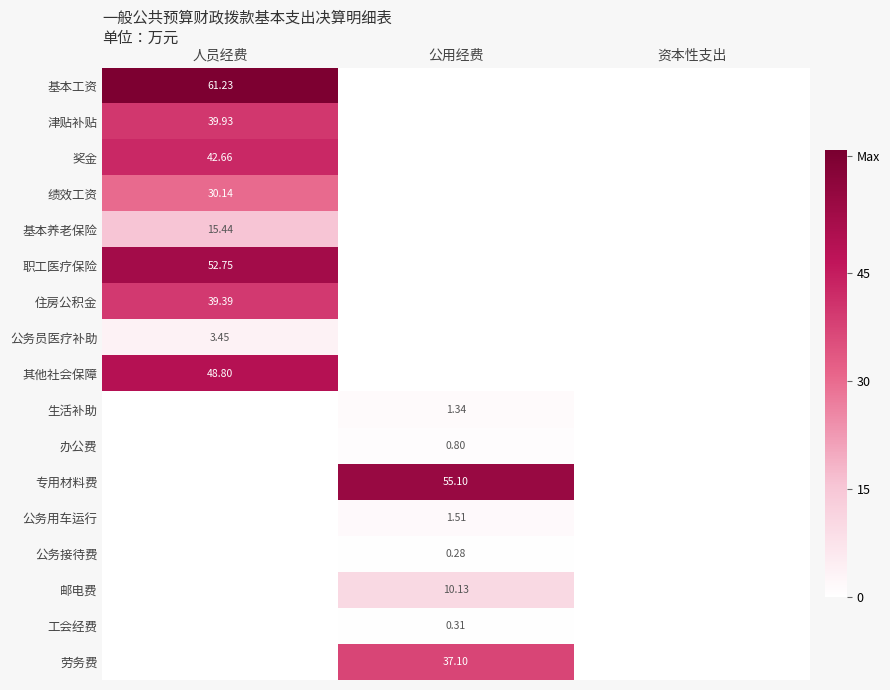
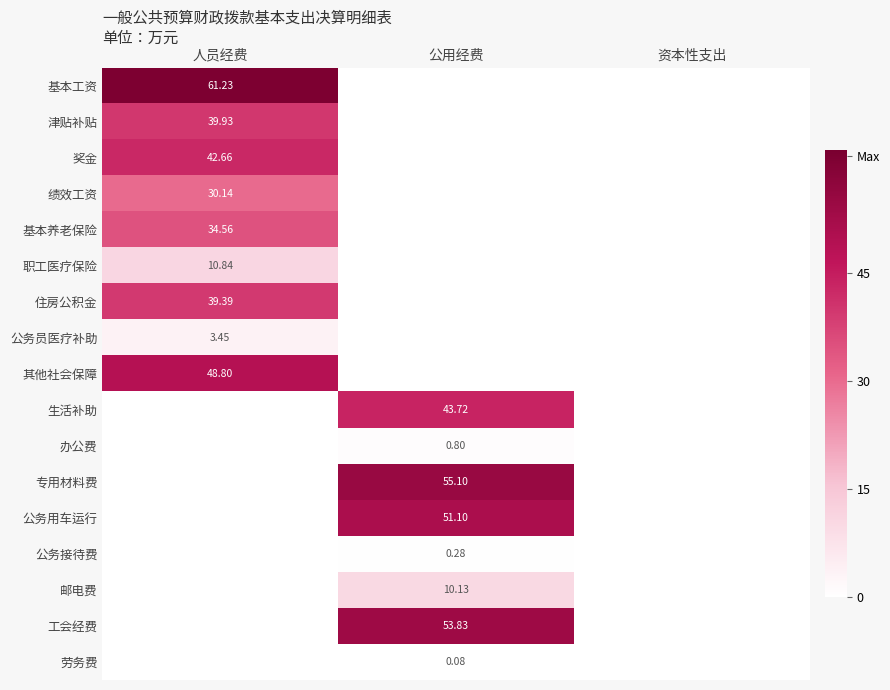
基本养老保险, 人员经费: 15.44 -> 34.56
职工医疗保险, 人员经费: 52.75 -> 10.84
生活补助, 公用经费: 1.34 -> 43.72
公务用车运行, 公用经费: 1.51 -> 51.10
工会经费, 公用经费: 0.31 -> 53.83
劳务费, 公用经费: 37.10 -> 0.08
